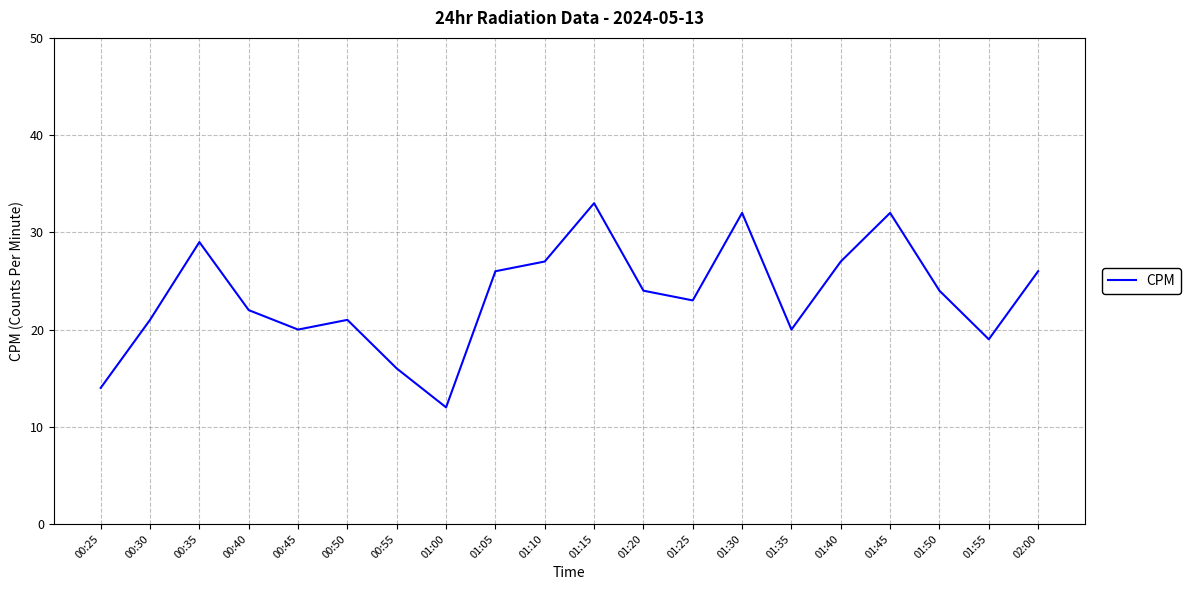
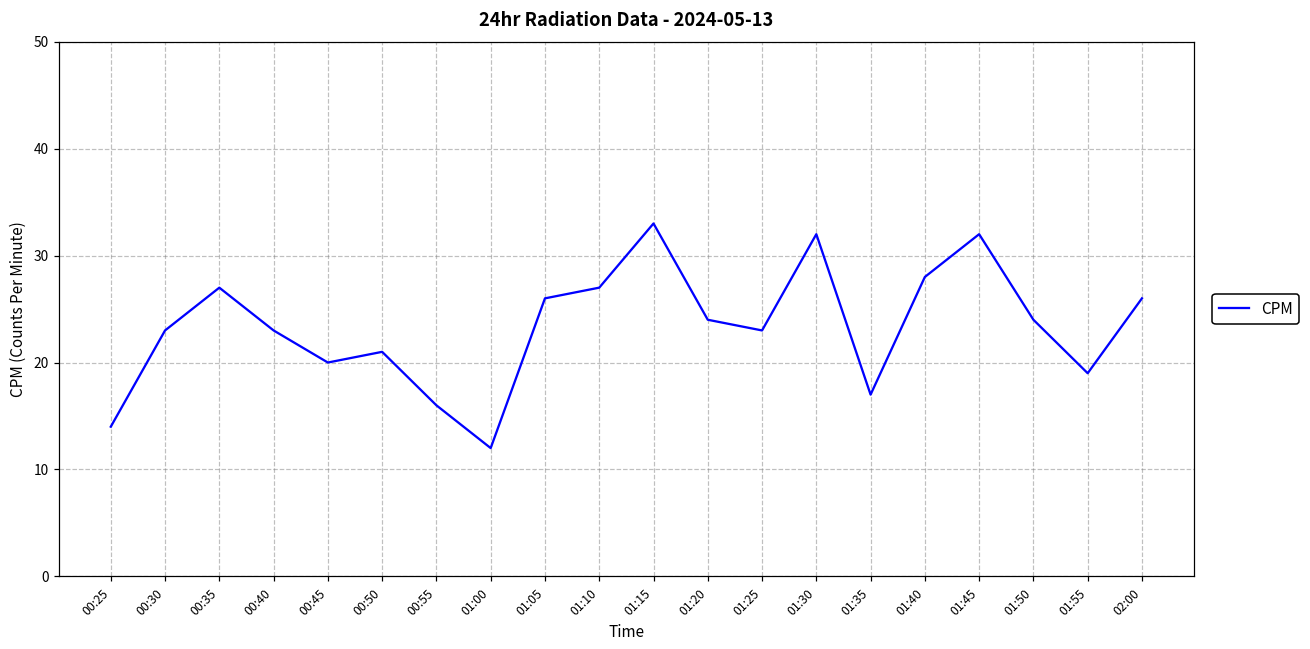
00:30: 21 -> 23
00:35: 29 -> 27
00:40: 22 -> 23
01:35: 20 -> 17
01:40: 27 -> 28
